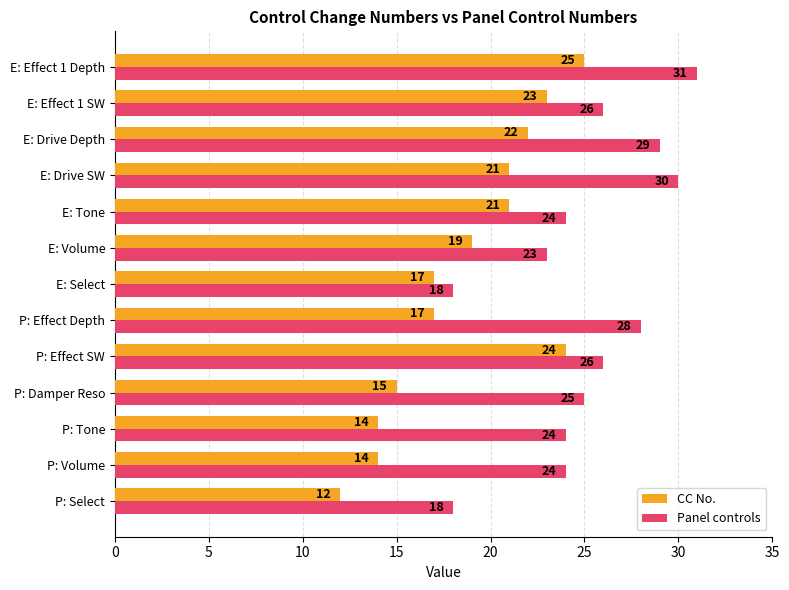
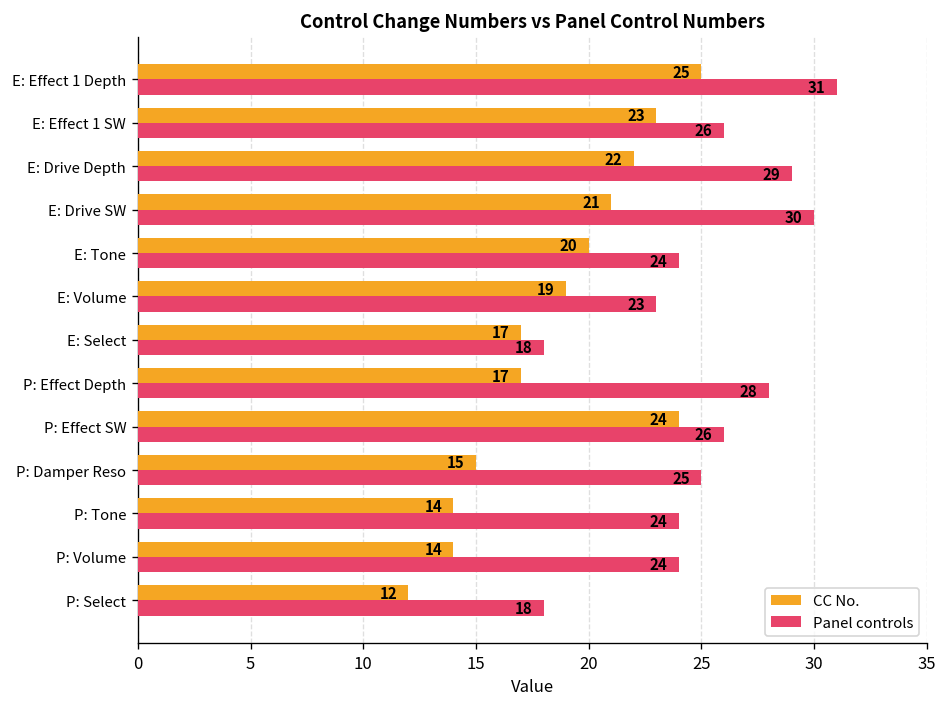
CC No., E: Tone: 21 -> 20
